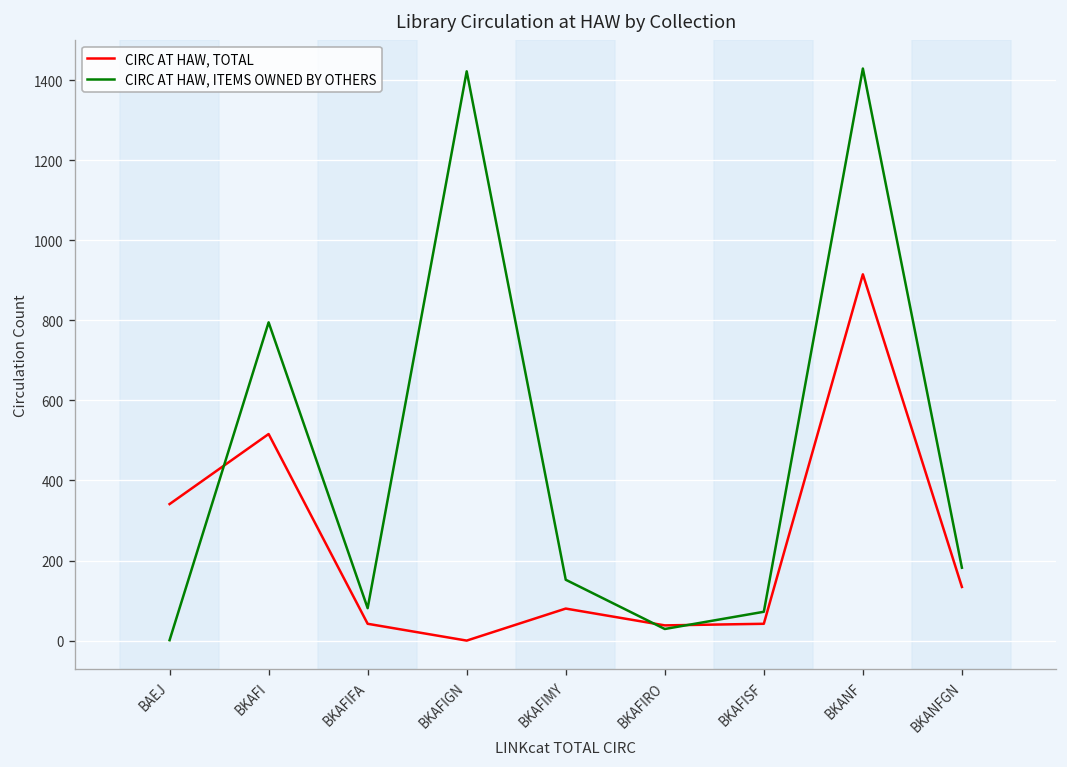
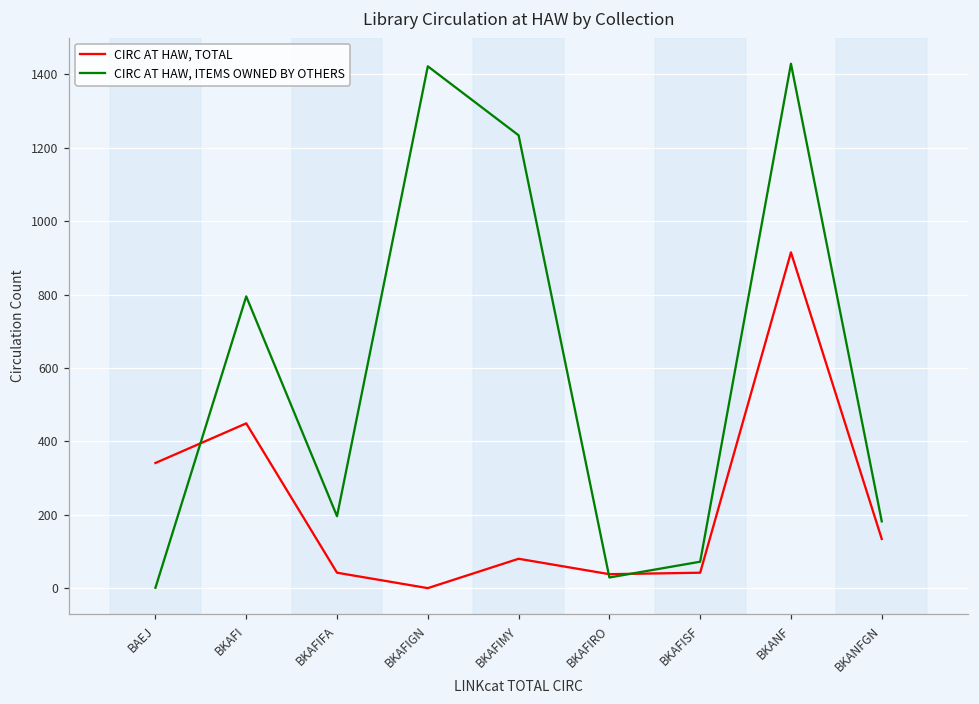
CIRC AT HAW, TOTAL, BKAFI: 520 -> 450
CIRC AT HAW, ITEMS OWNED BY OTHERS, BKAFIFA: 80 -> 200
CIRC AT HAW, ITEMS OWNED BY OTHERS, BKAFIMY: 150 -> 1230
